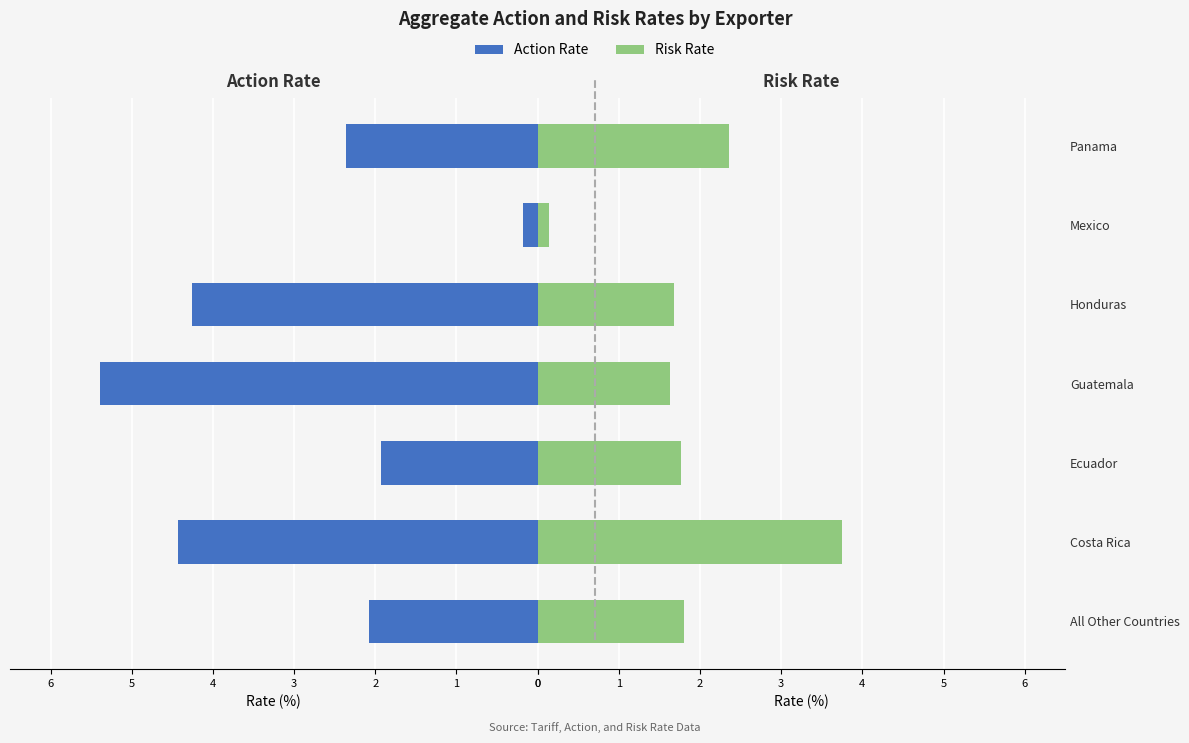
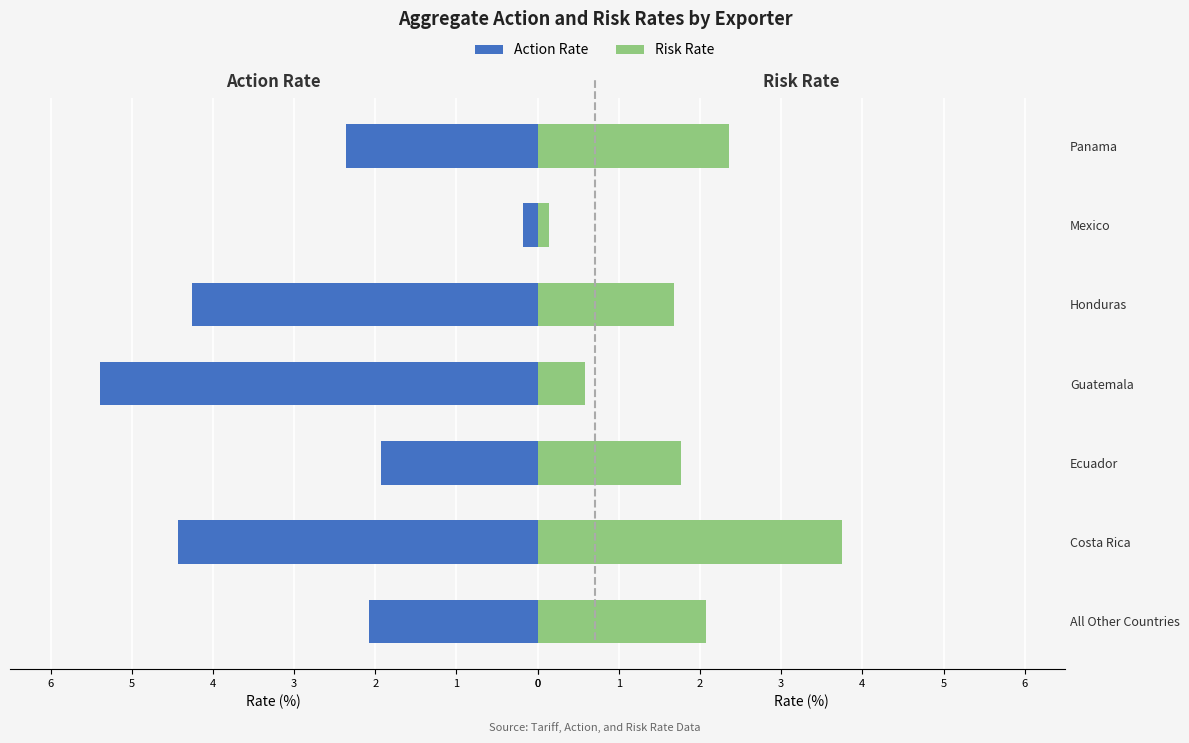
Risk Rate, Guatemala: 1.6 -> 0.6
Risk Rate, All Other Countries: 1.8 -> 2.1
